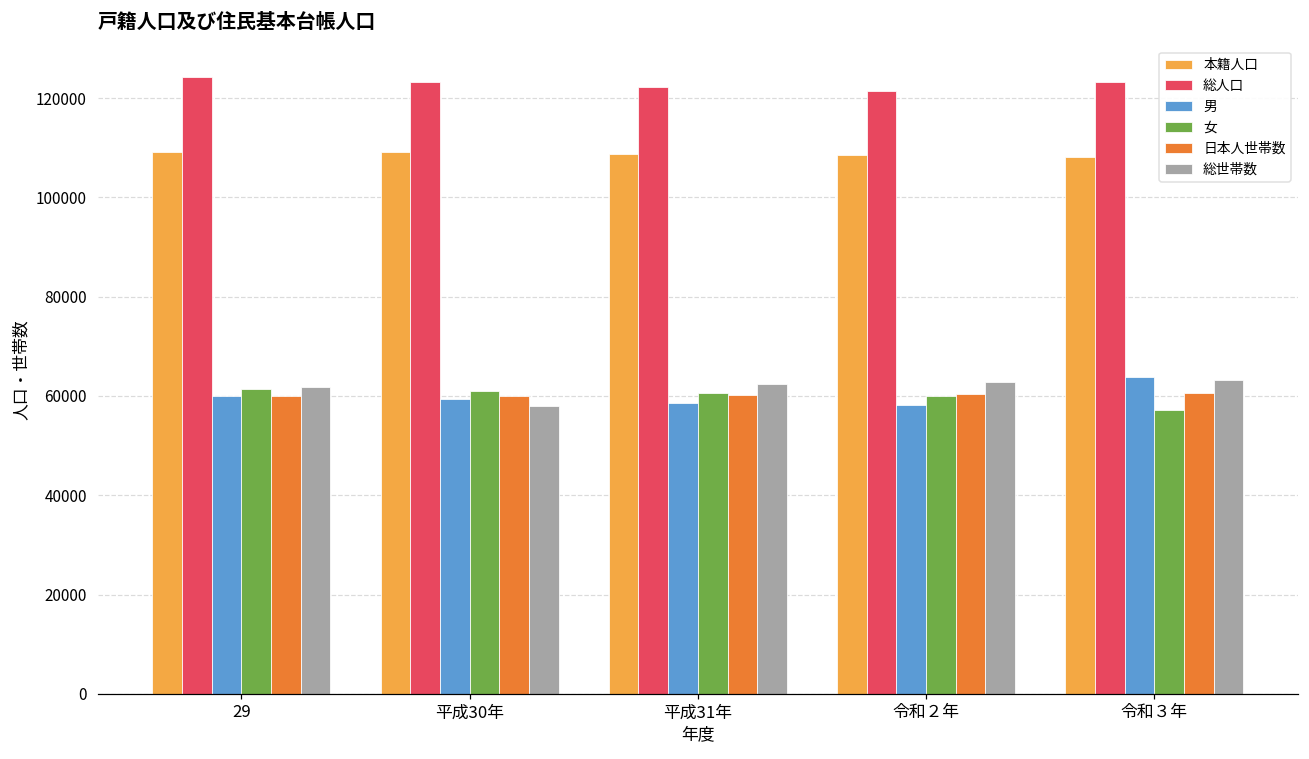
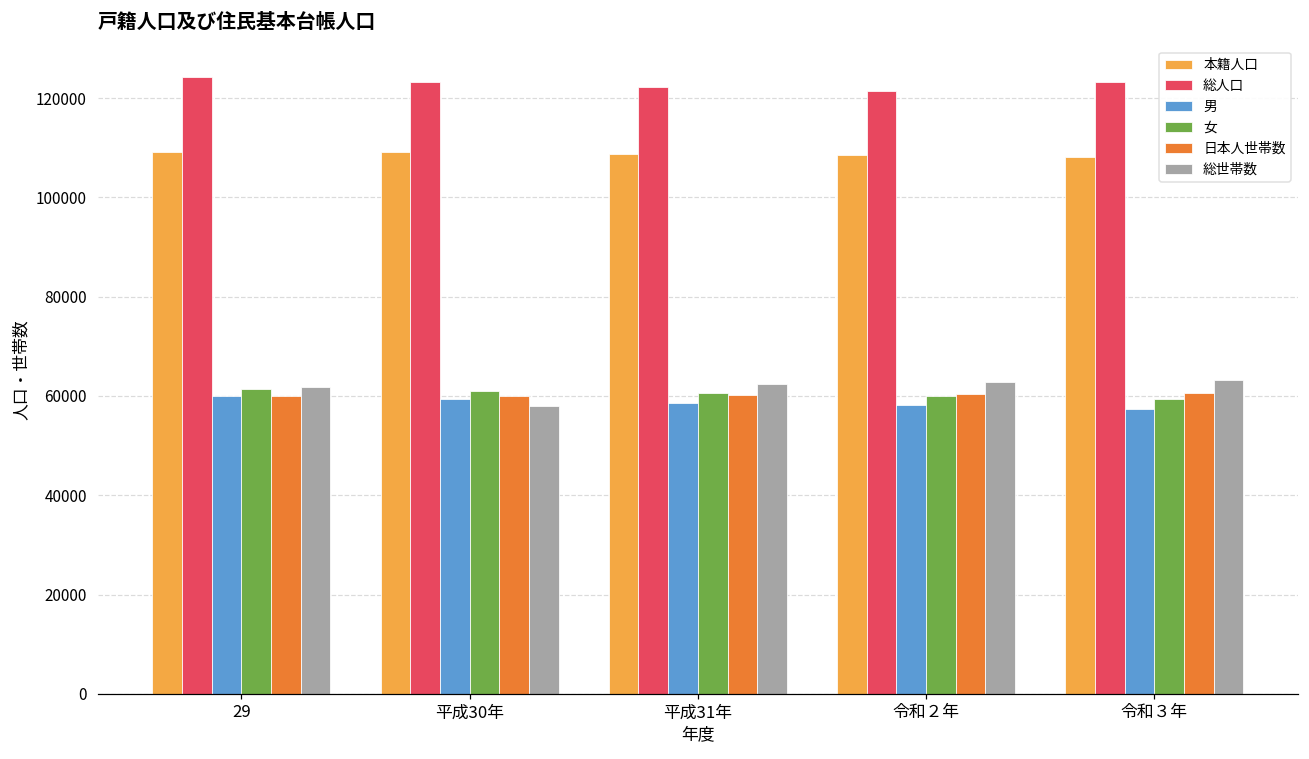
男, 令和３年: 64000 -> 57000
女, 令和３年: 57000 -> 59000
